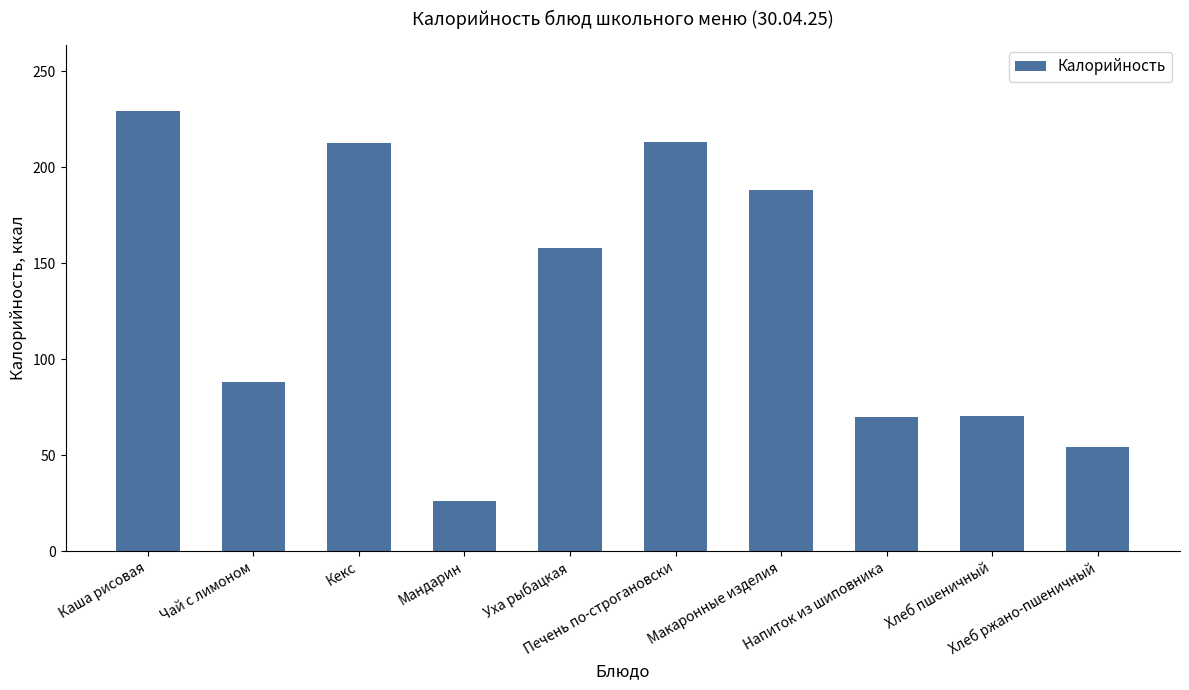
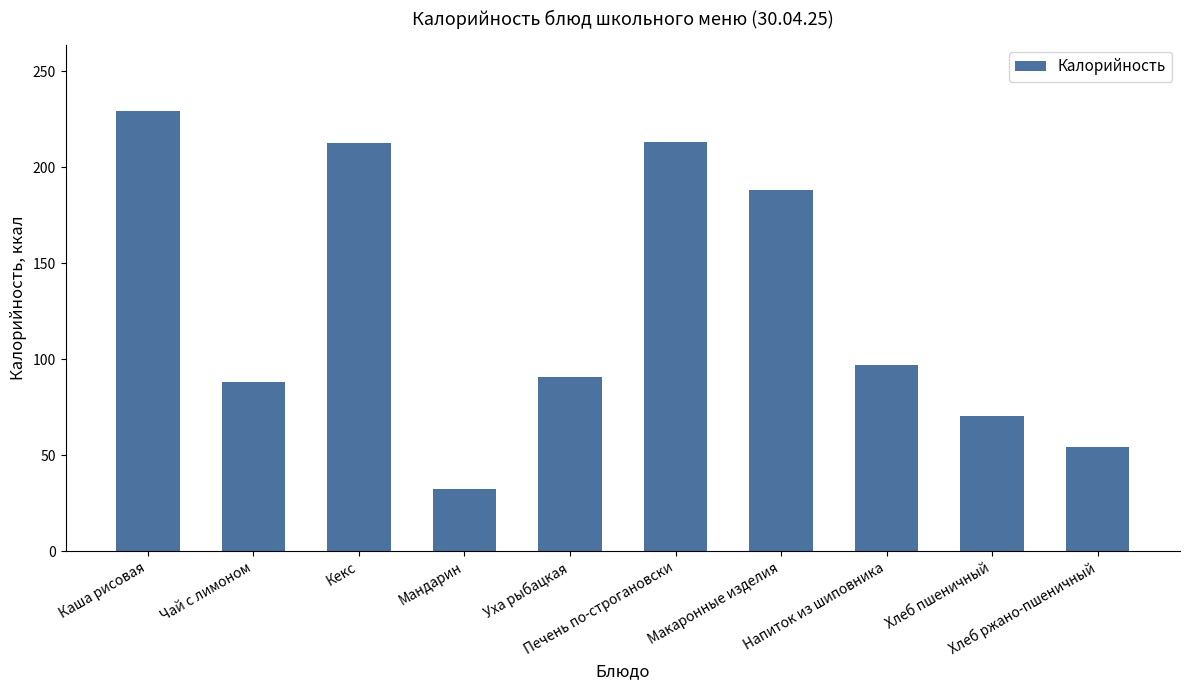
Мандарин: 26 -> 32
Уха рыбацкая: 158 -> 91
Напиток из шиповника: 70 -> 97
